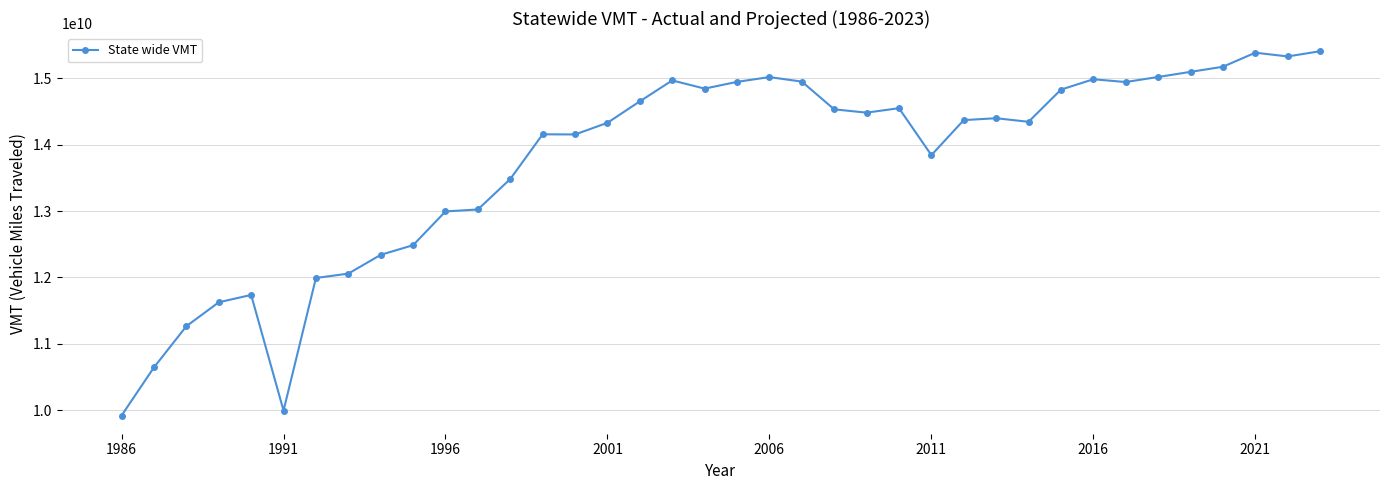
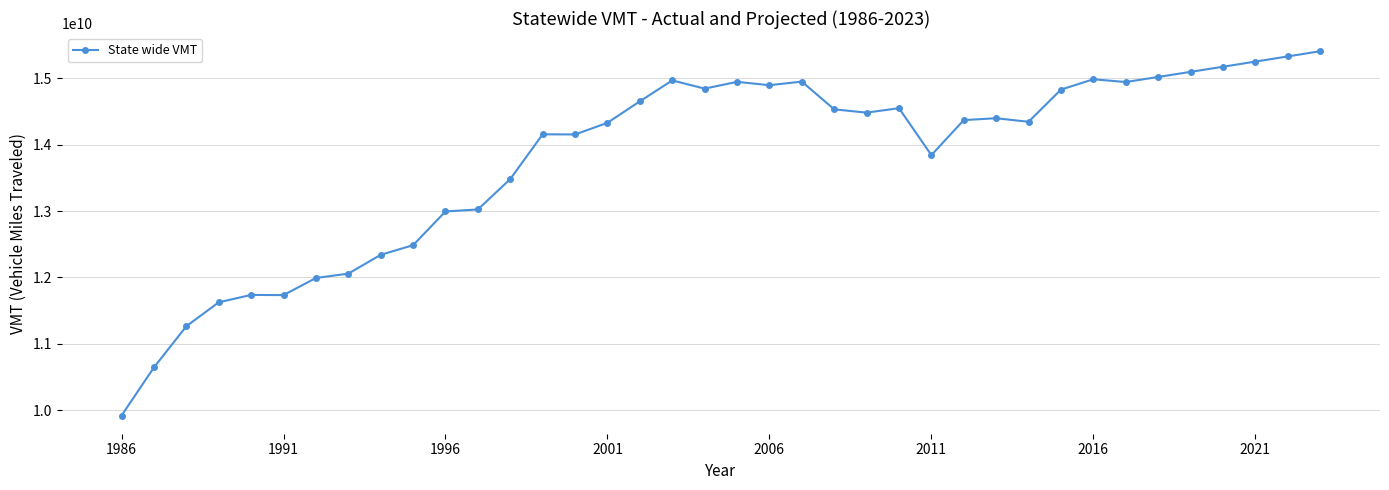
1991: 10000000000 -> 11700000000
2006: 15000000000 -> 14900000000
2021: 15400000000 -> 15300000000
